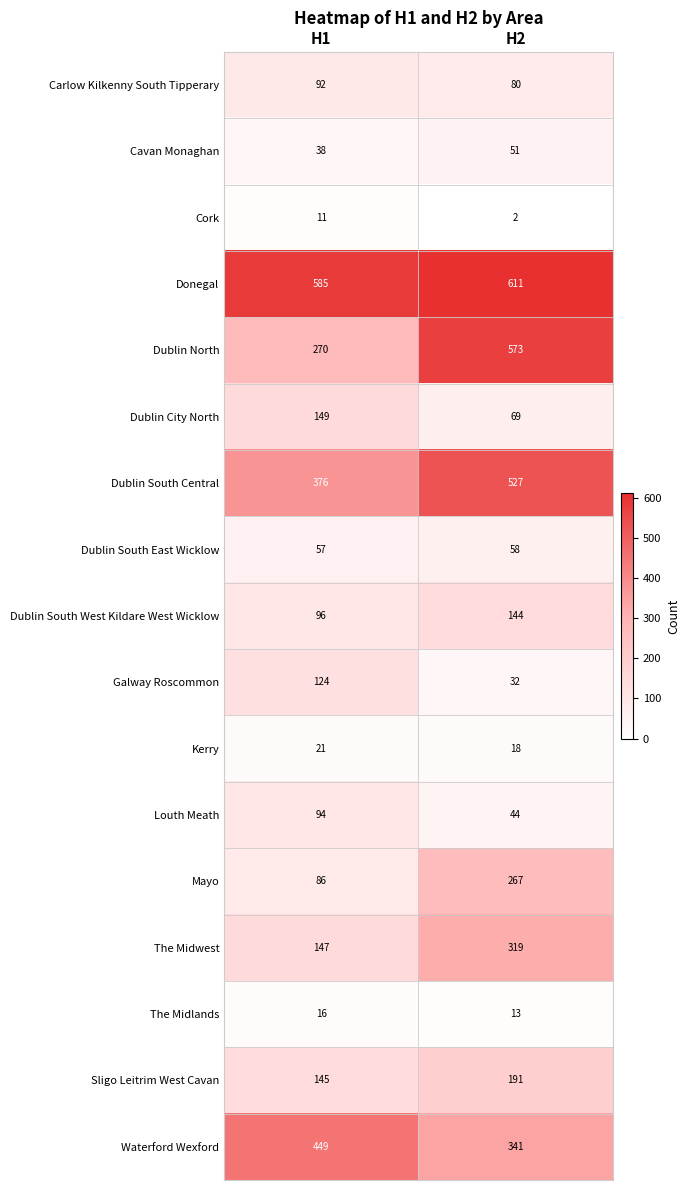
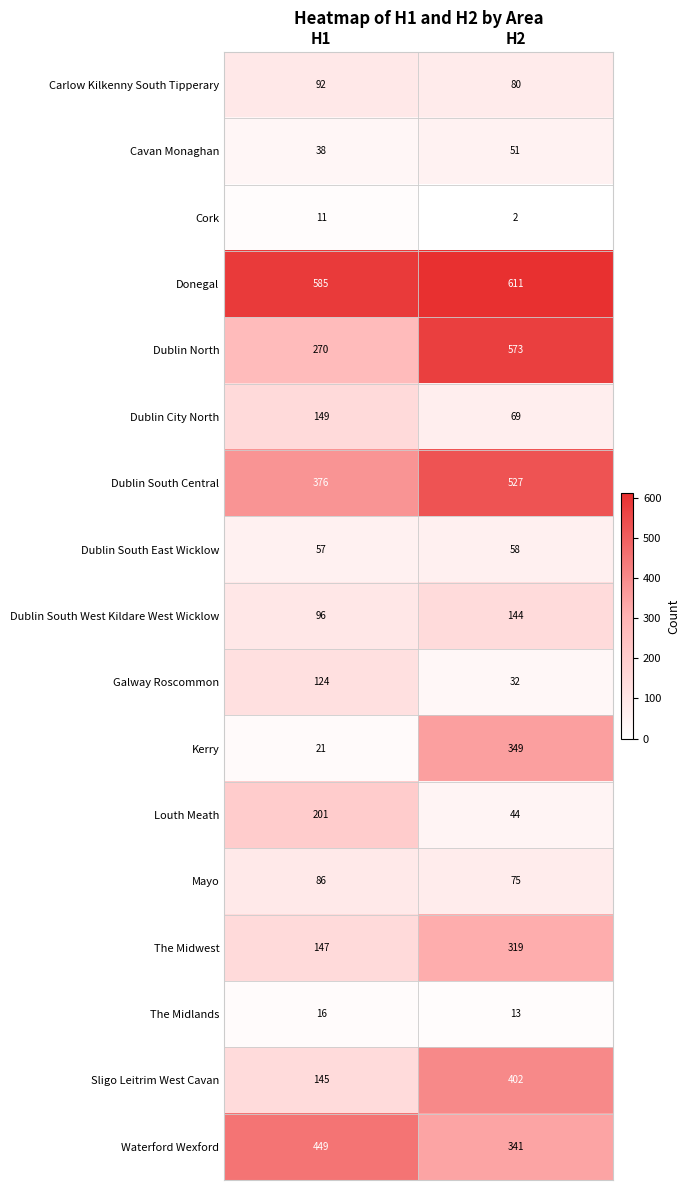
Kerry, H2: 18 -> 349
Louth Meath, H1: 94 -> 201
Mayo, H2: 267 -> 75
Sligo Leitrim West Cavan, H2: 191 -> 402
